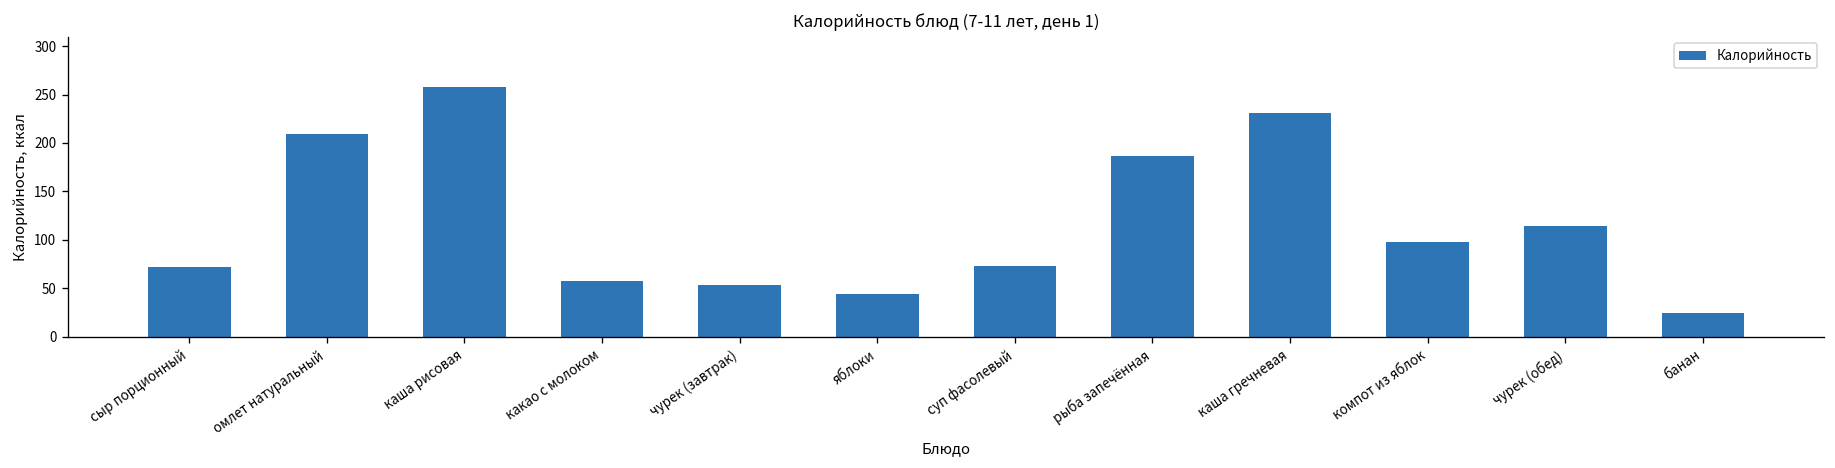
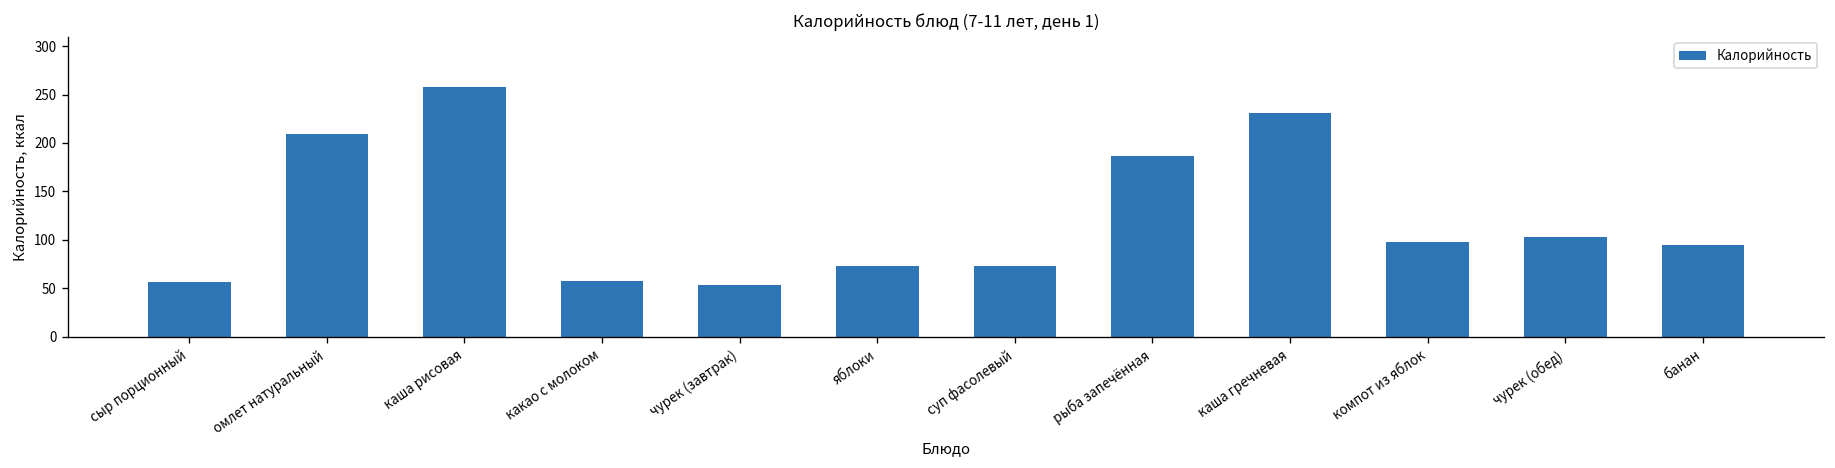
сыр порционный: 70 -> 60
яблоки: 40 -> 70
чурек (обед): 110 -> 100
банан: 20 -> 100
